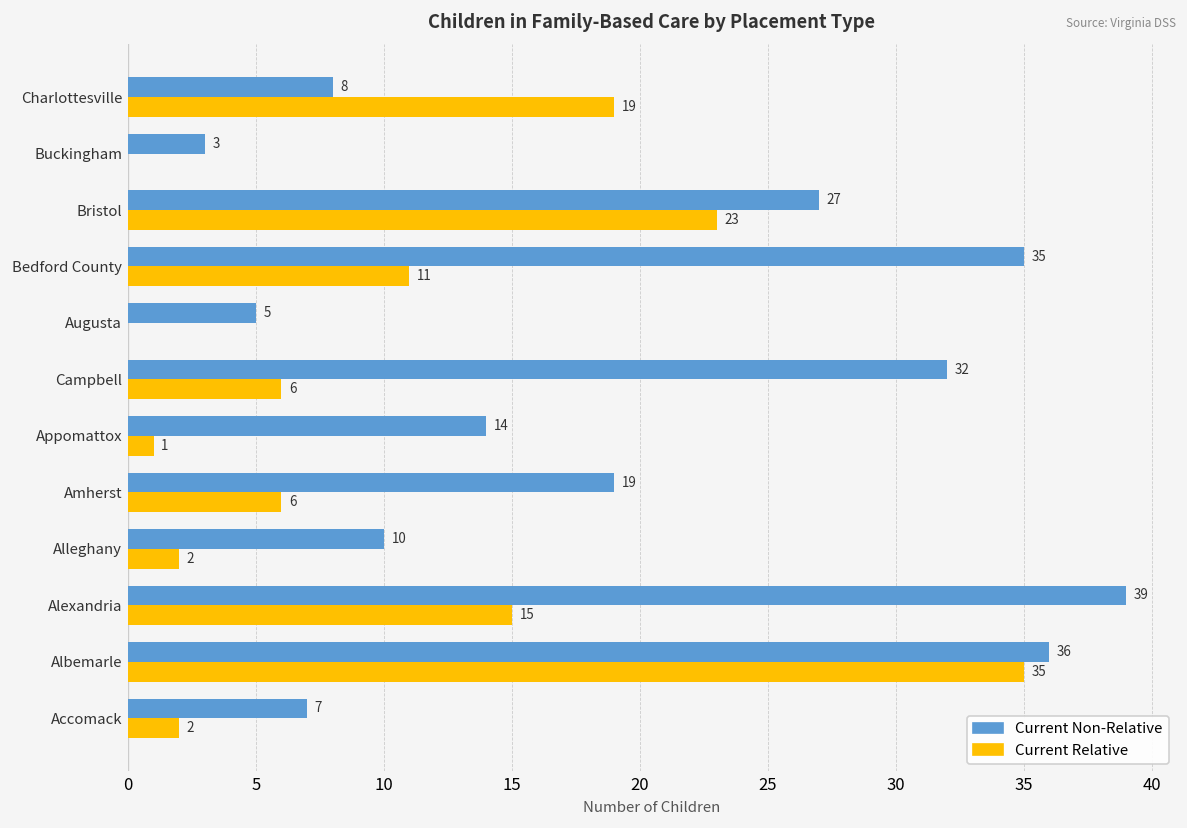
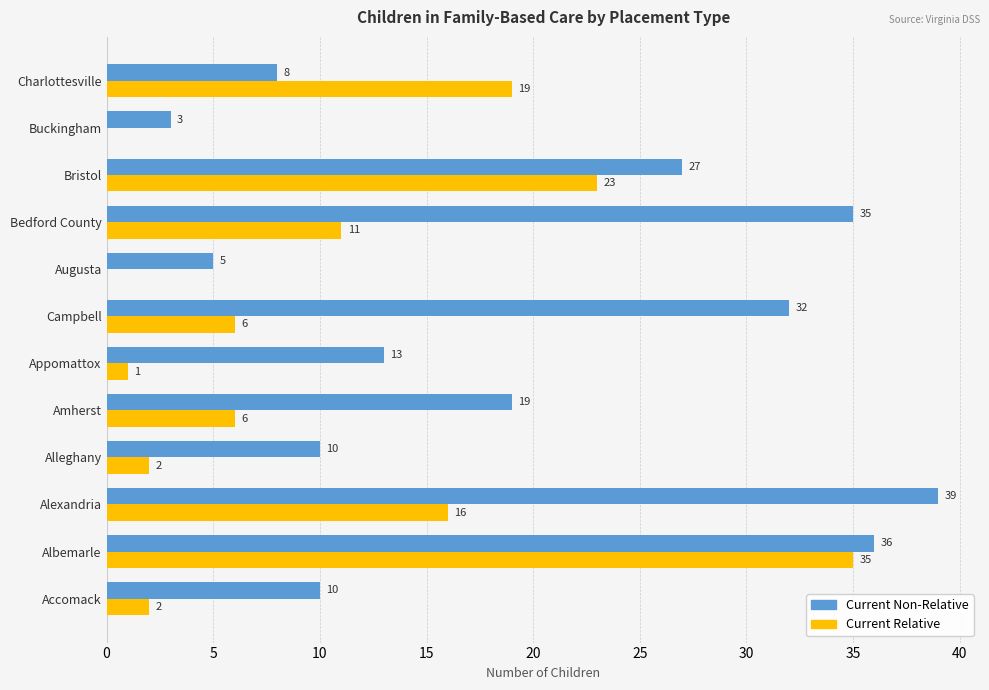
Current Non-Relative, Appomattox: 14 -> 13
Current Relative, Alexandria: 15 -> 16
Current Non-Relative, Accomack: 7 -> 10
